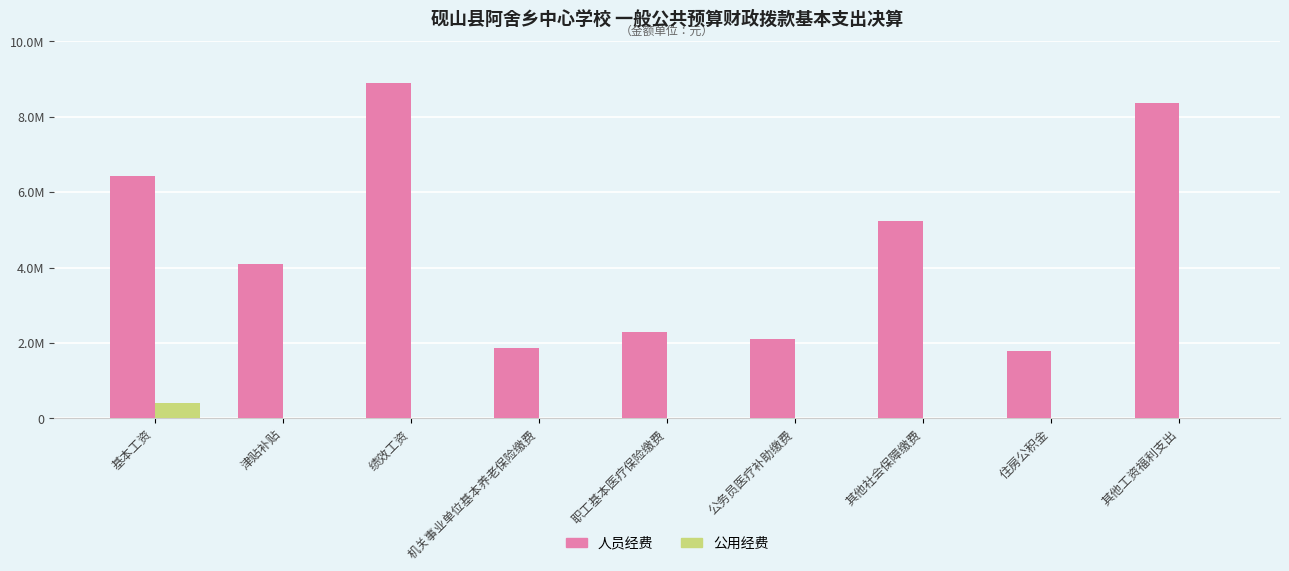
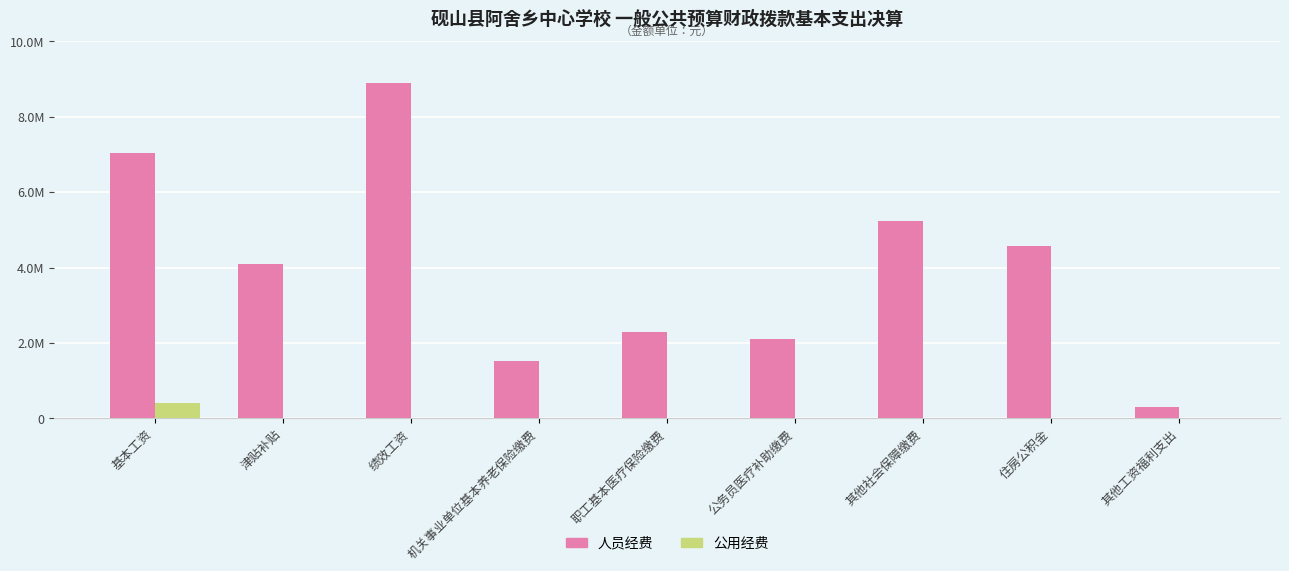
人员经费, 基本工资: 6400000 -> 7000000
人员经费, 机关事业单位基本养老保险缴费: 1900000 -> 1500000
人员经费, 住房公积金: 1800000 -> 4600000
人员经费, 其他工资福利支出: 8400000 -> 300000
